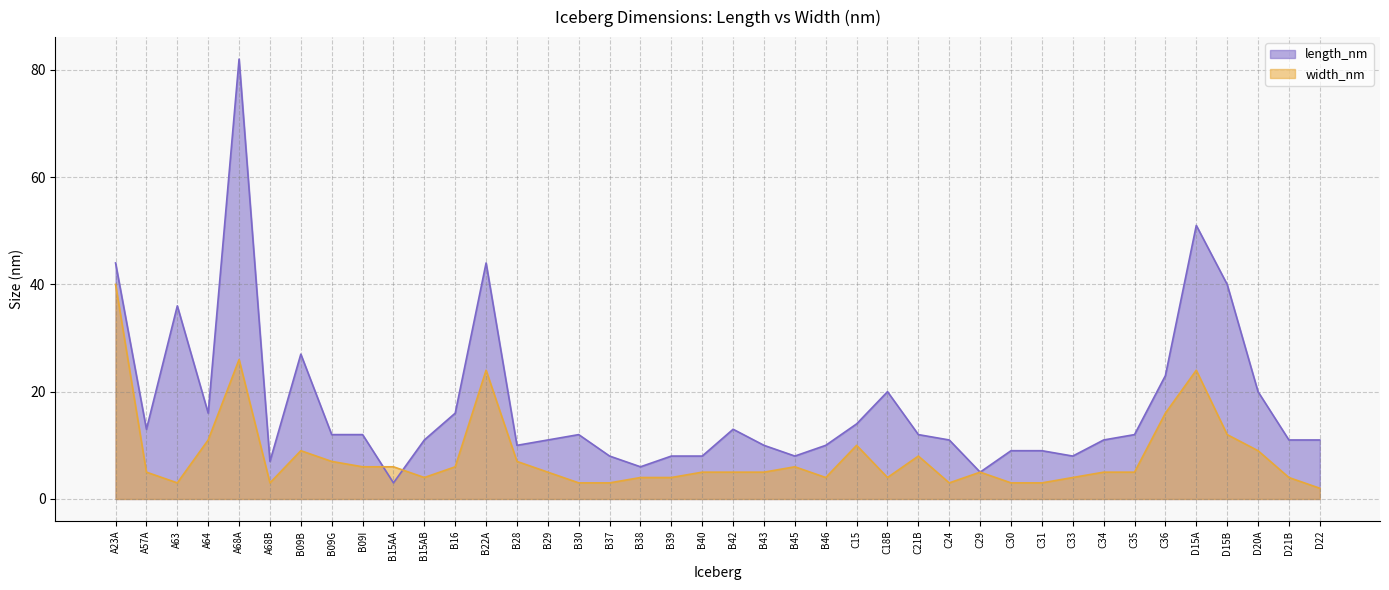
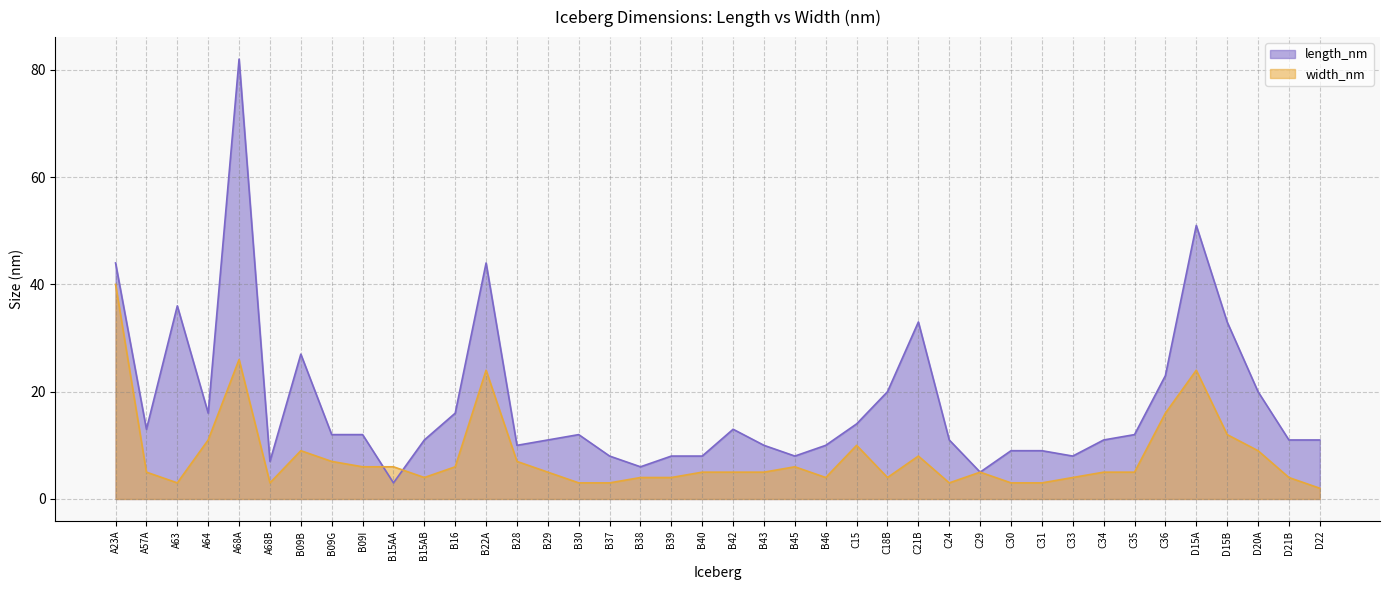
length_nm, C21B: 12 -> 33
length_nm, D15B: 40 -> 33
